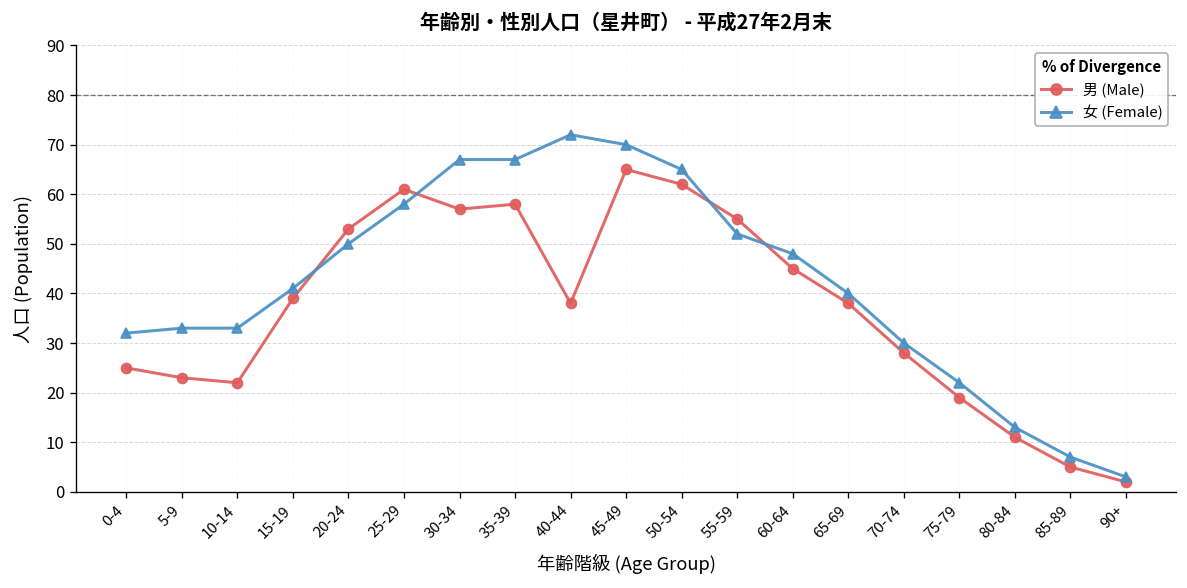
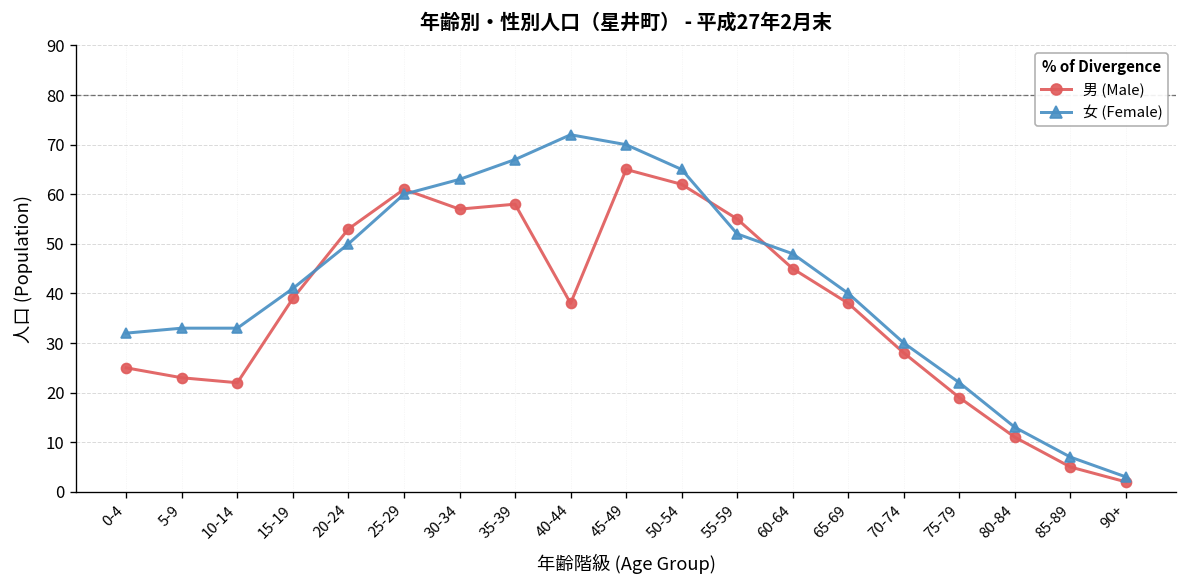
女 (Female), 25-29: 58 -> 60
女 (Female), 30-34: 67 -> 63
